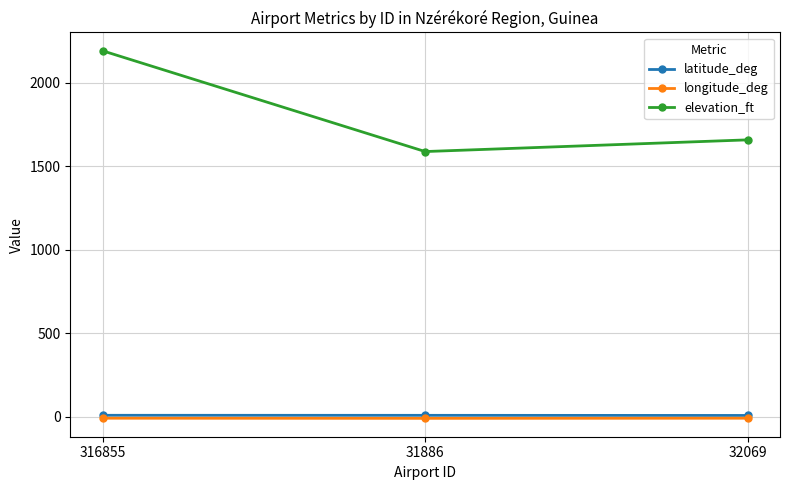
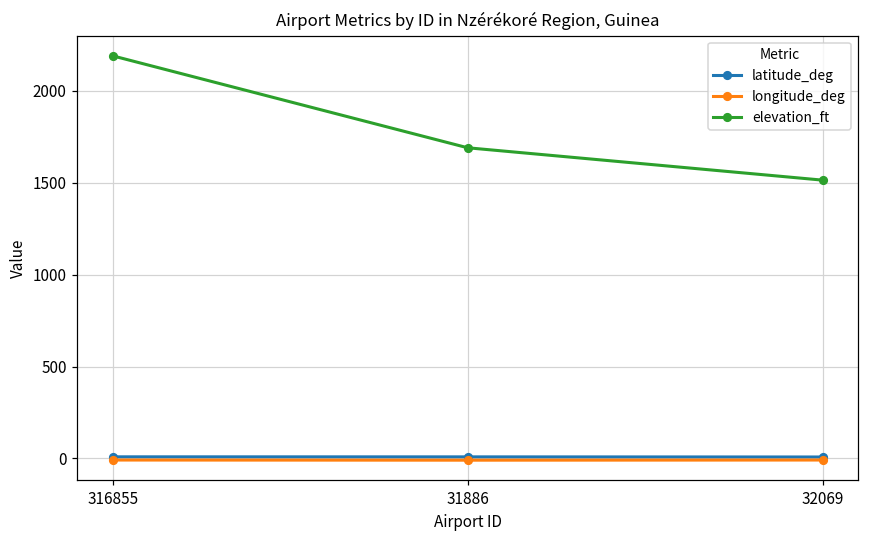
elevation_ft, 31886: 1590 -> 1690
elevation_ft, 32069: 1660 -> 1510
